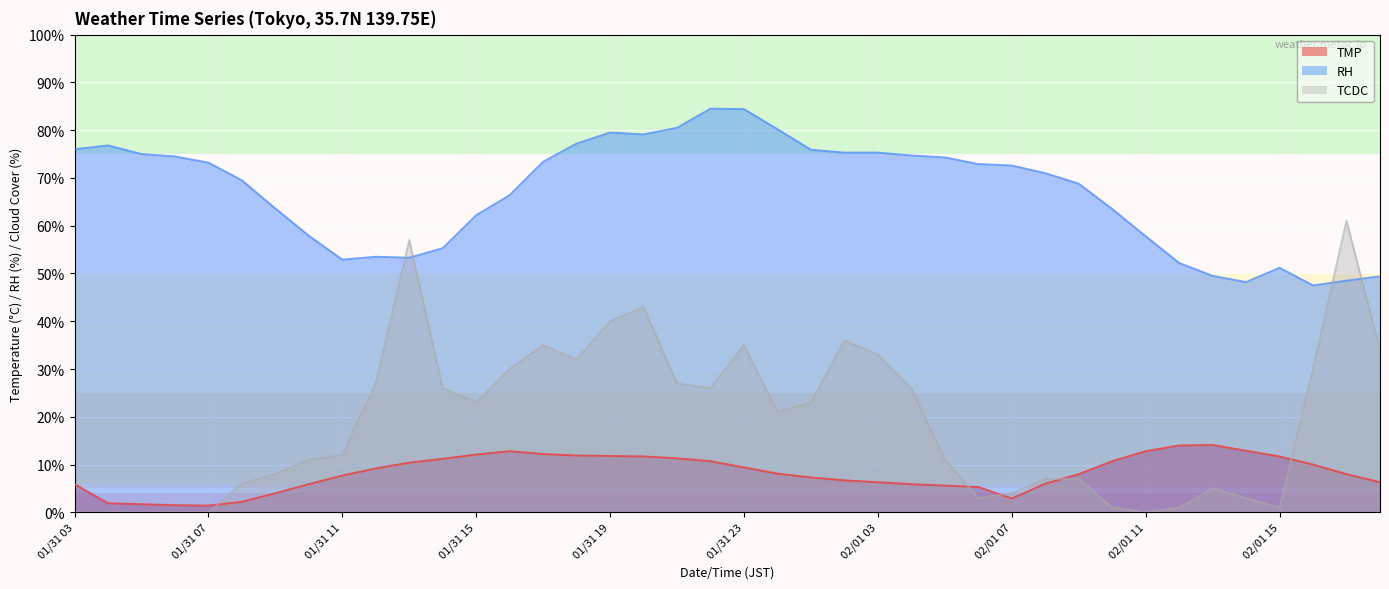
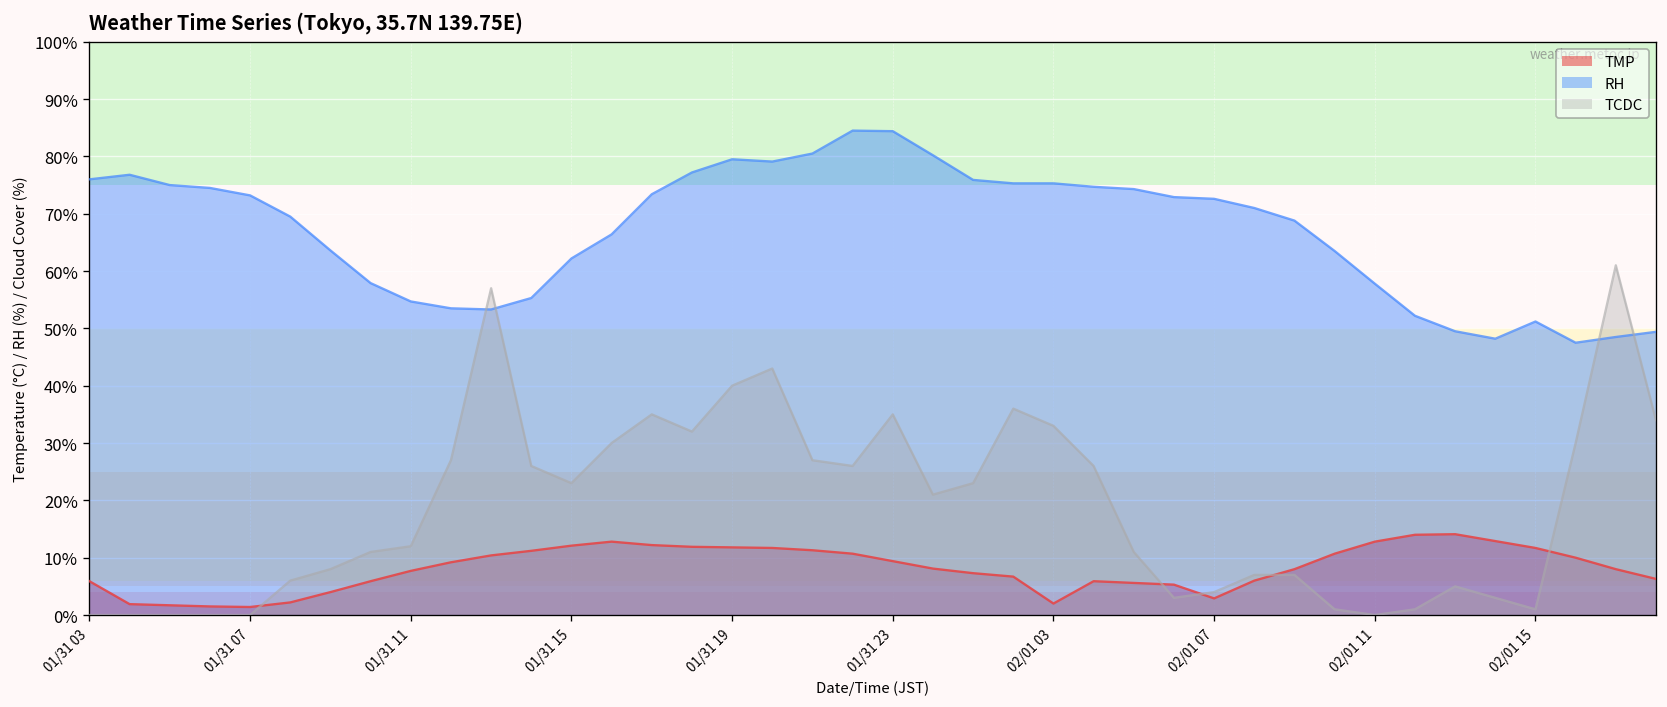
RH, 01/31 11: 53% -> 55%
TMP, 02/01 03: 6% -> 2%
